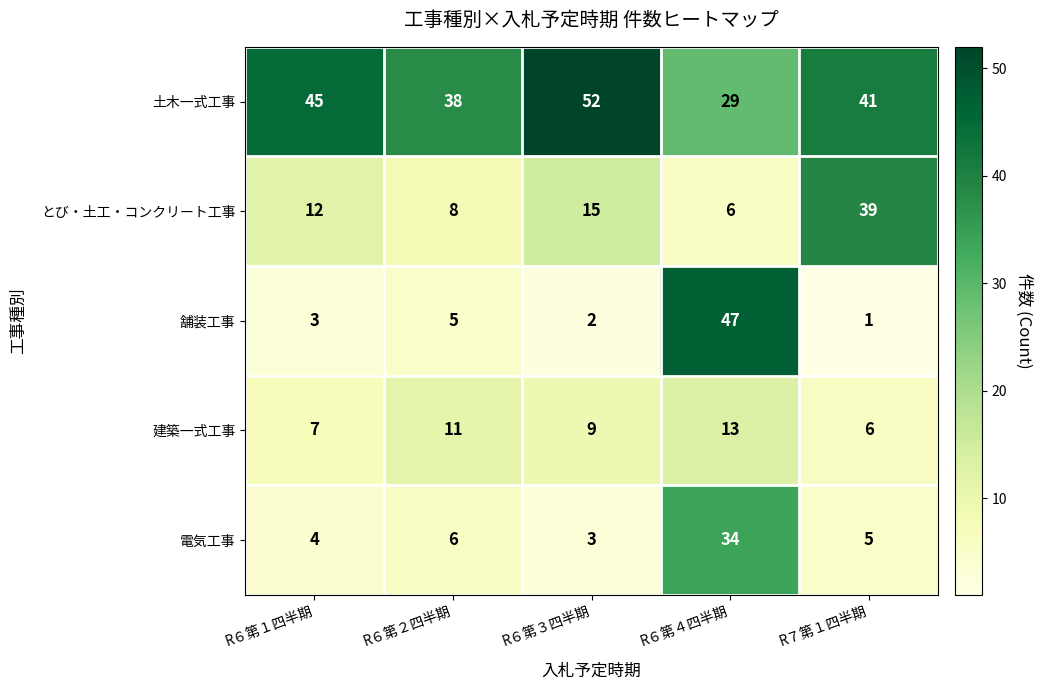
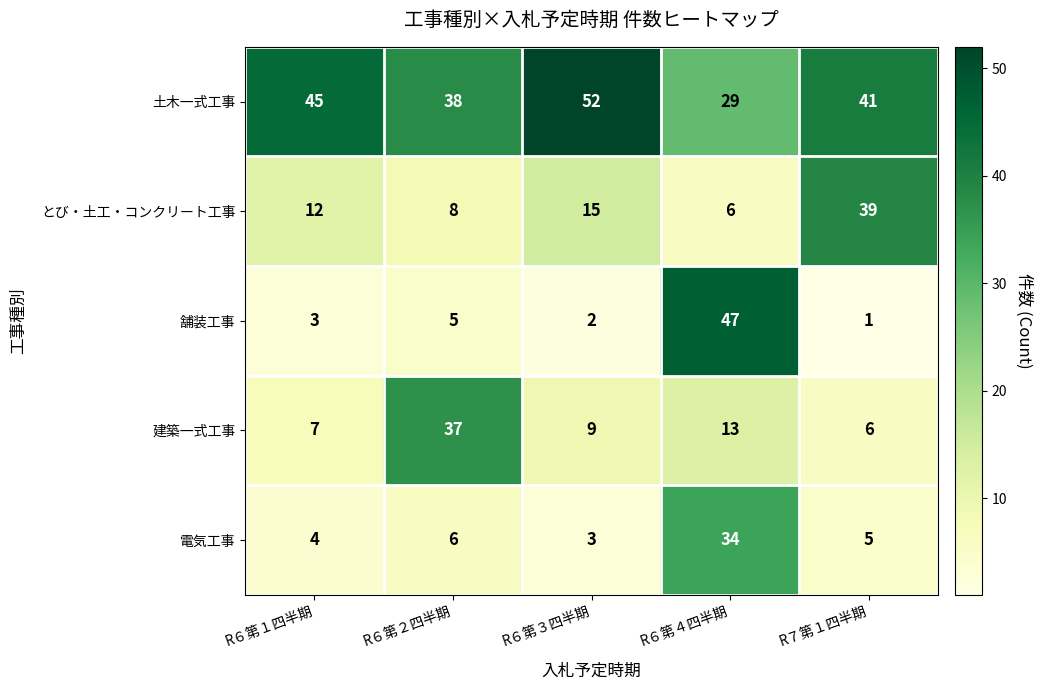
建築一式工事, R６第２四半期: 11 -> 37
